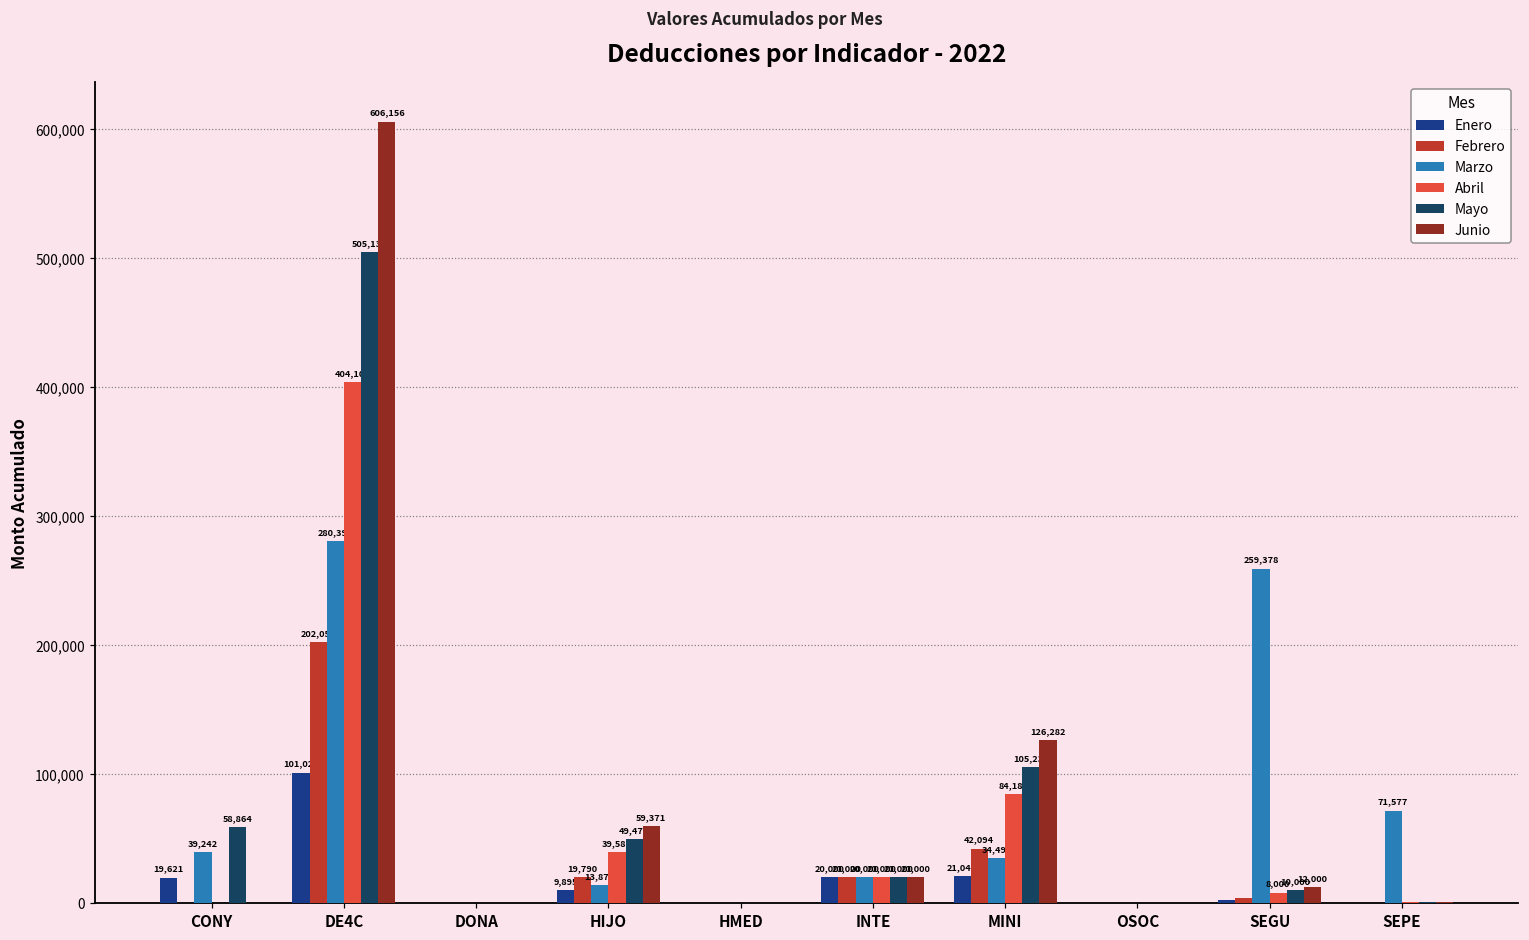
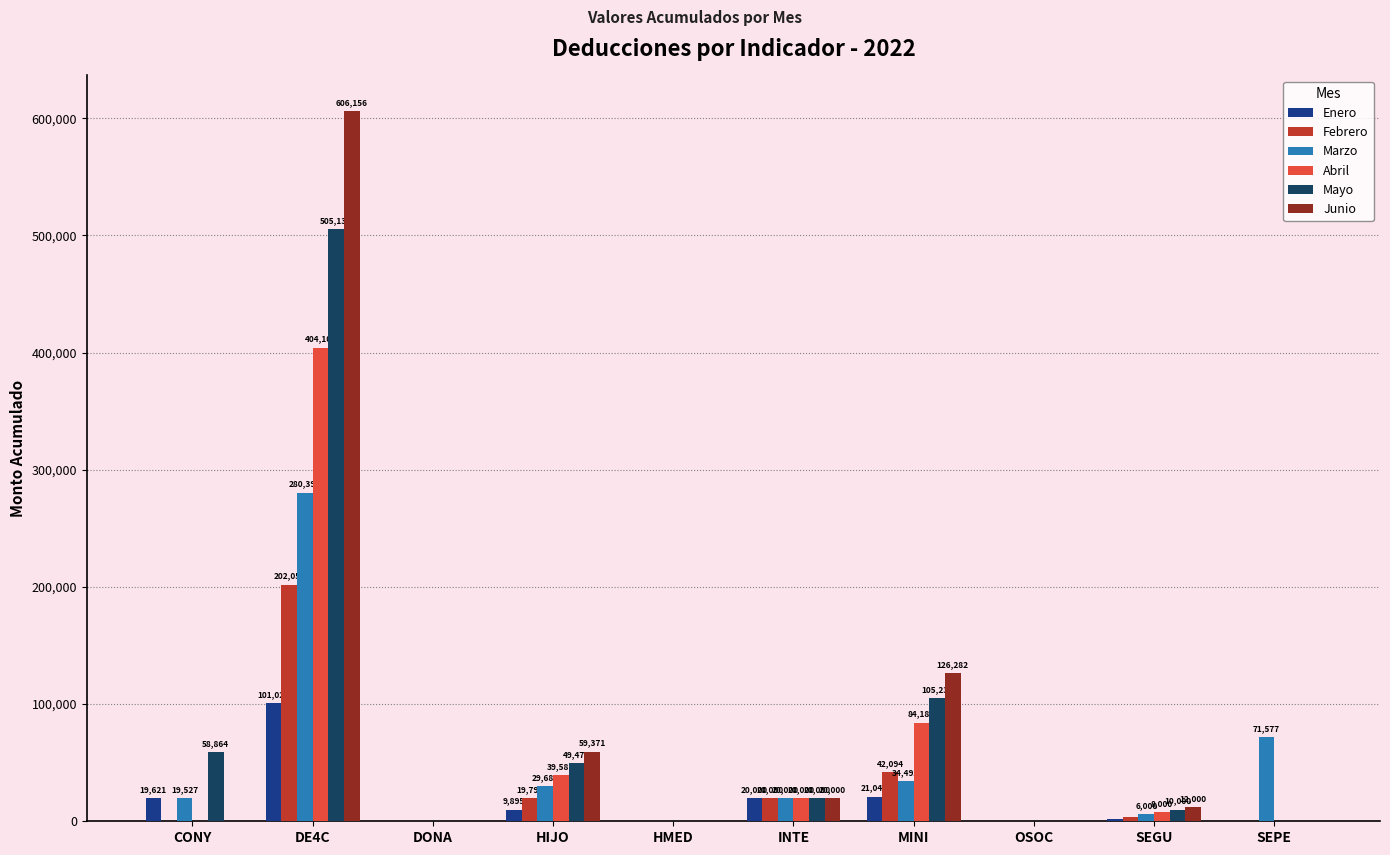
Marzo, CONY: 39,242 -> 19,527
Marzo, HIJO: 13,879 -> 29,685
Marzo, SEGU: 259,378 -> 6,000
